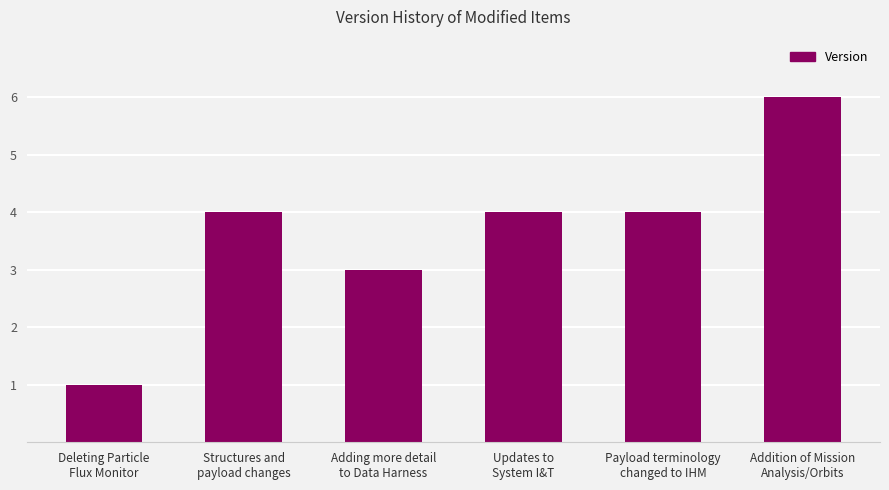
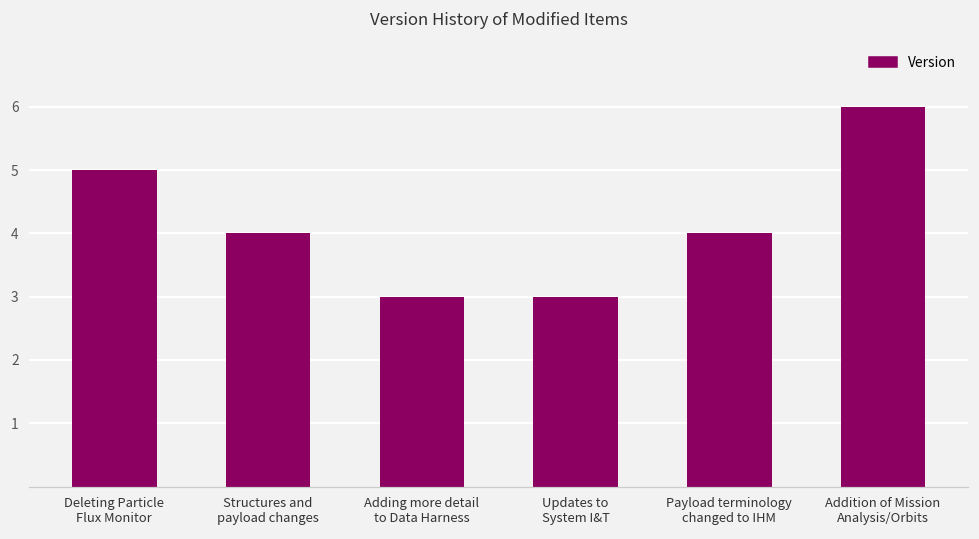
Deleting Particle Flux Monitor: 1 -> 5
Updates to System I&T: 4 -> 3
